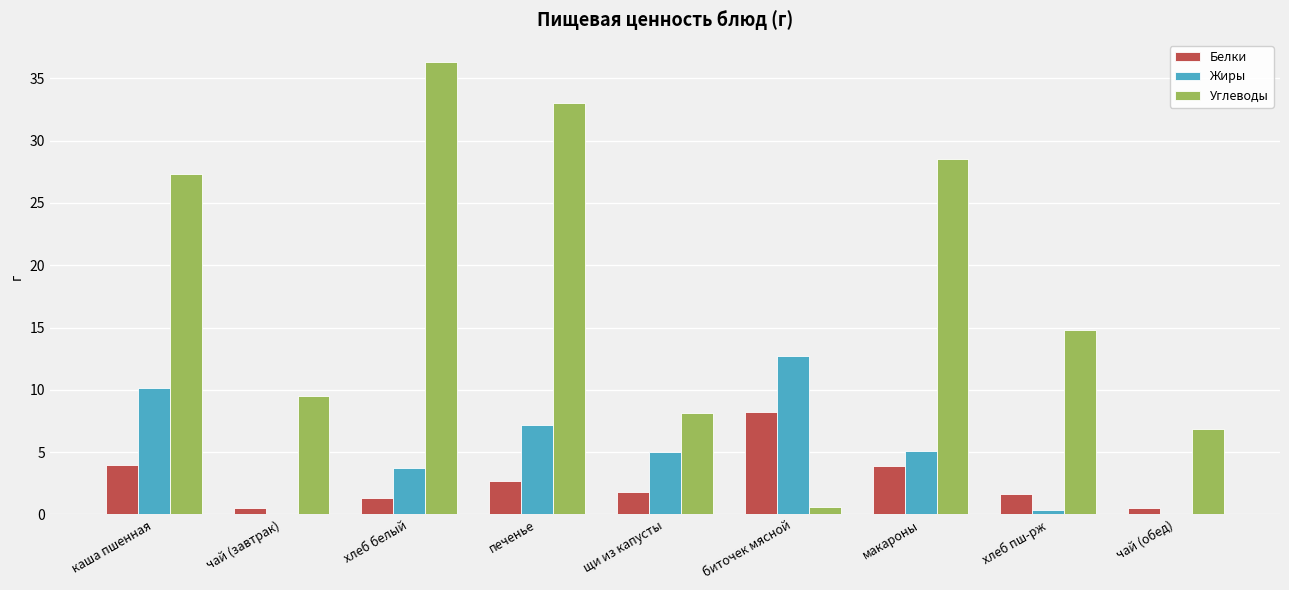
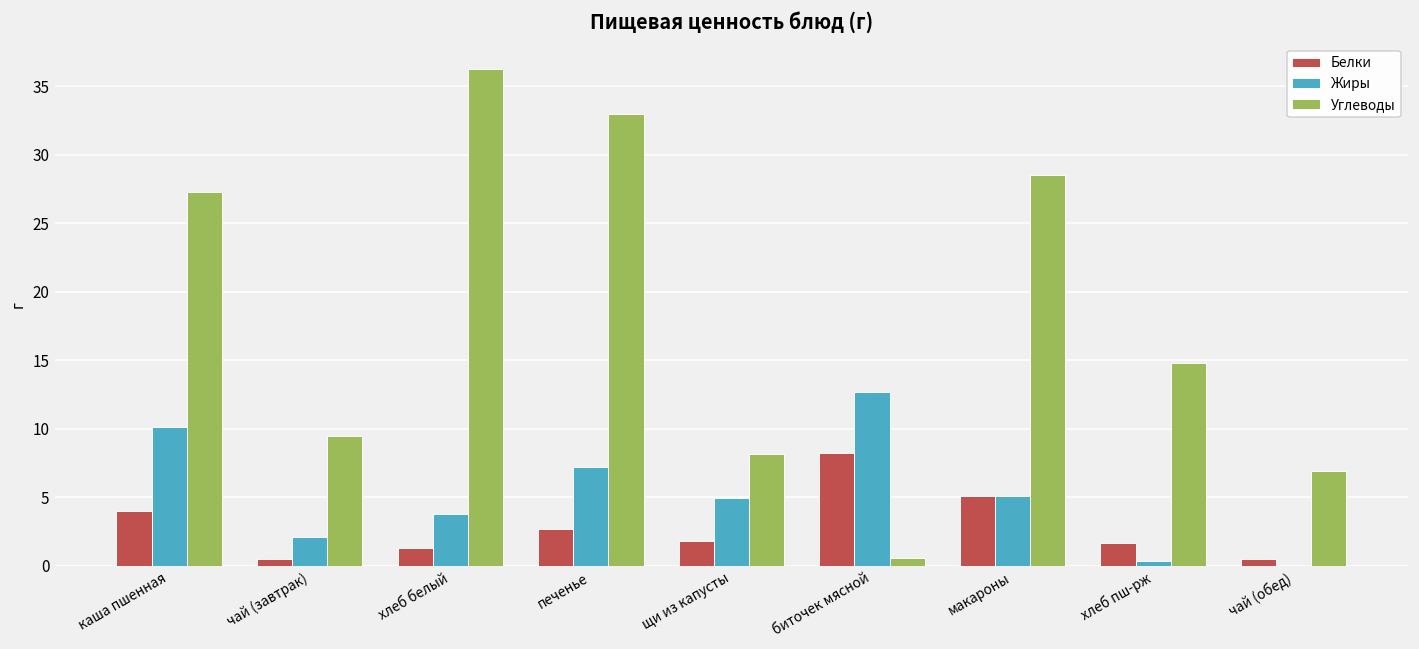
Жиры, чай (завтрак): 0.0 -> 2.1
Белки, макароны: 3.9 -> 5.1
